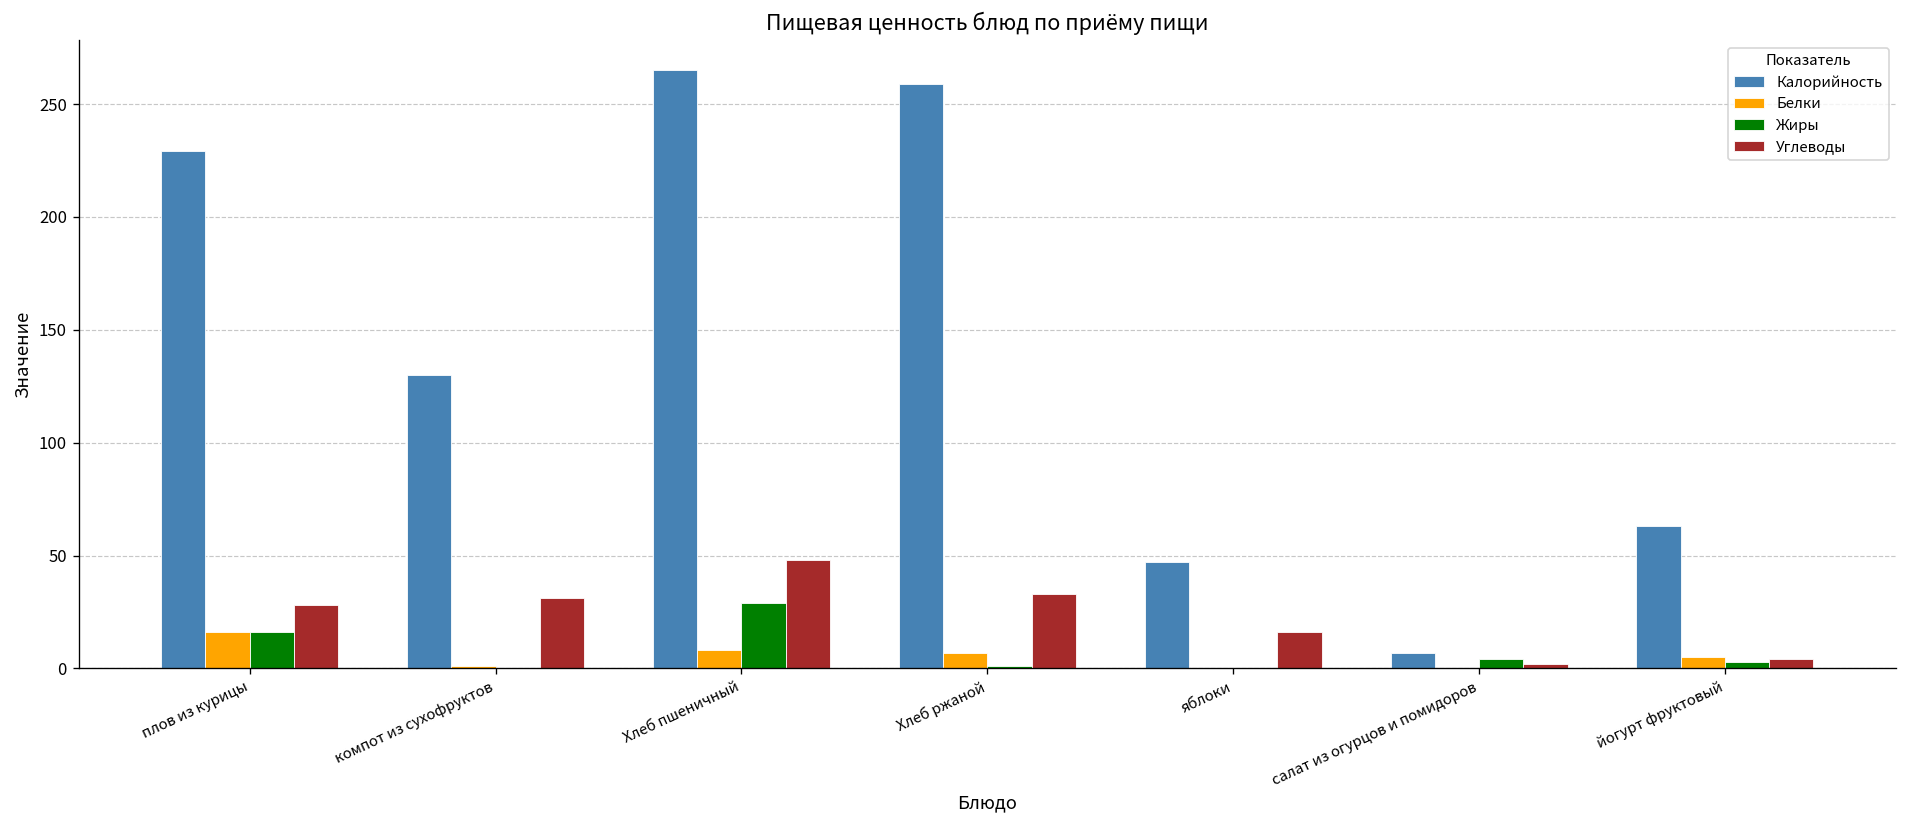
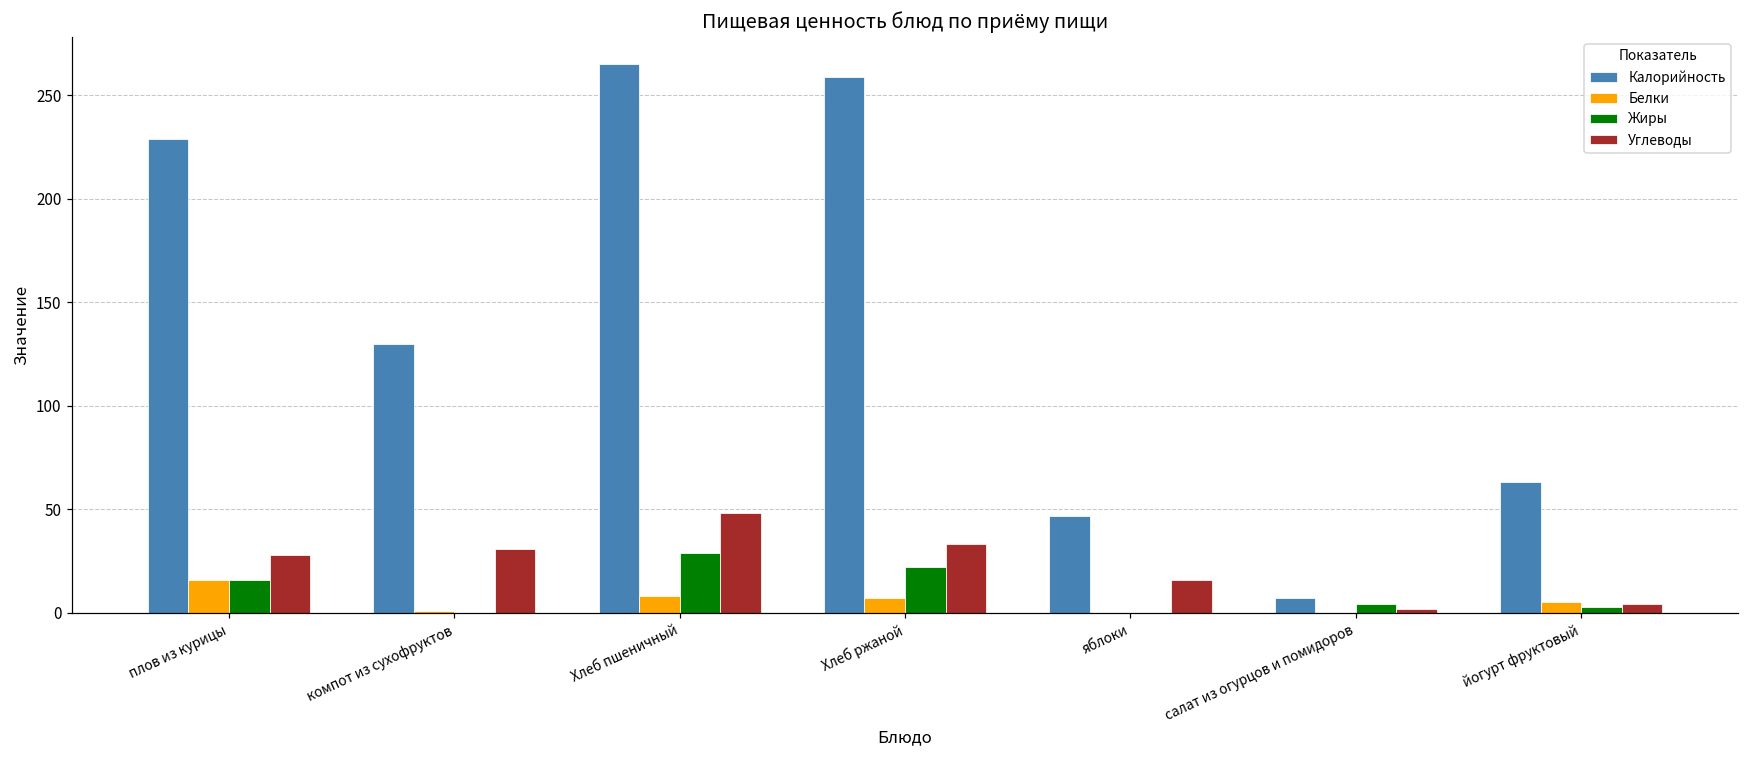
Жиры, Хлеб ржаной: 1 -> 22
